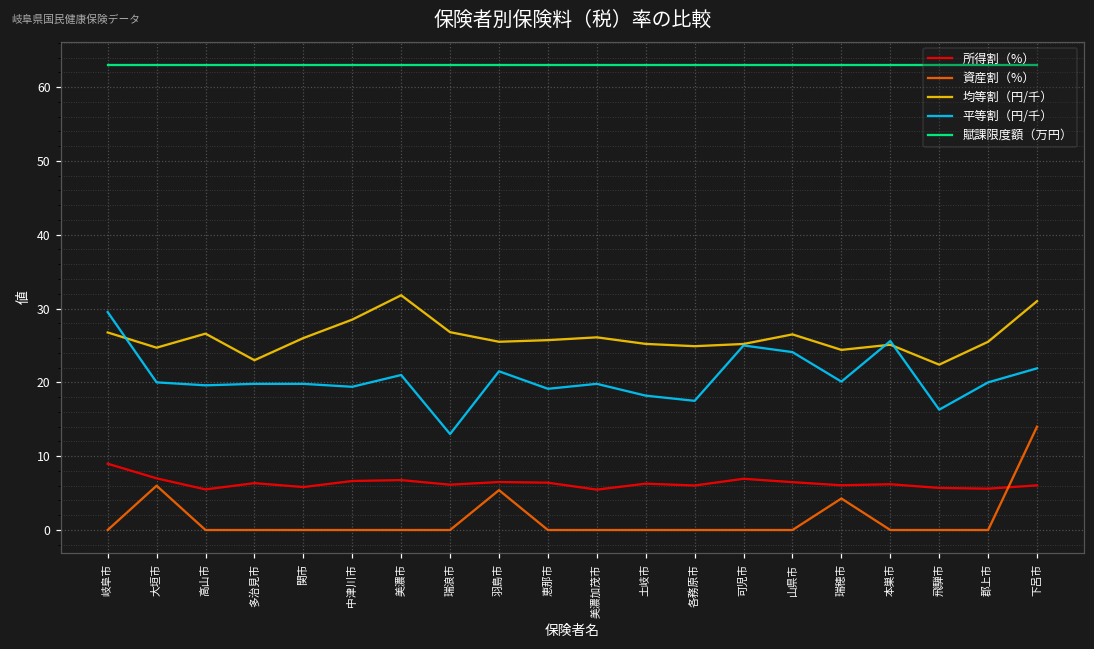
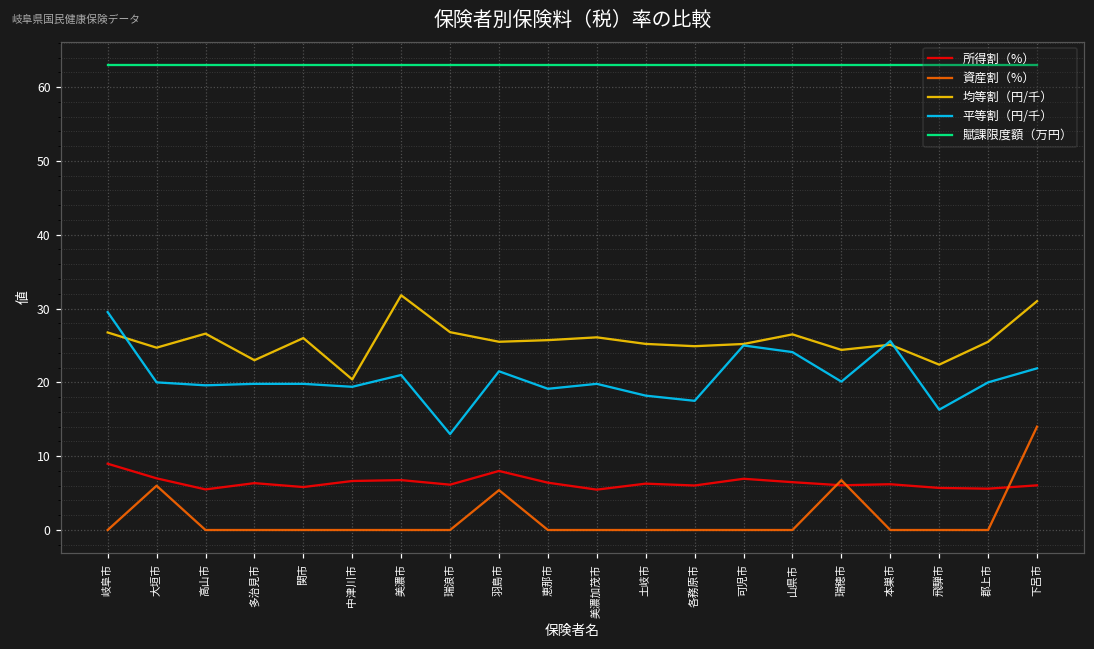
均等割（円/千）, 中津川市: 29 -> 20
所得割（%）, 羽島市: 7 -> 8
資産割（%）, 瑞穂市: 4 -> 7
